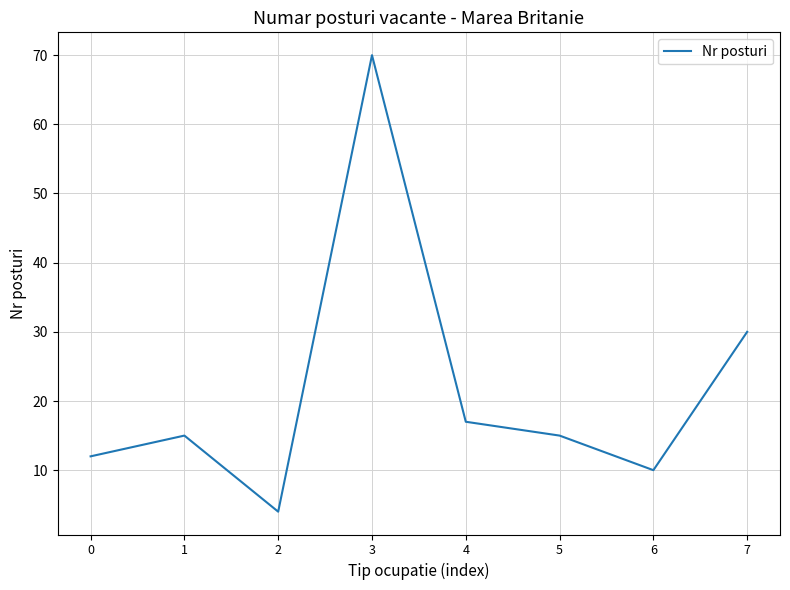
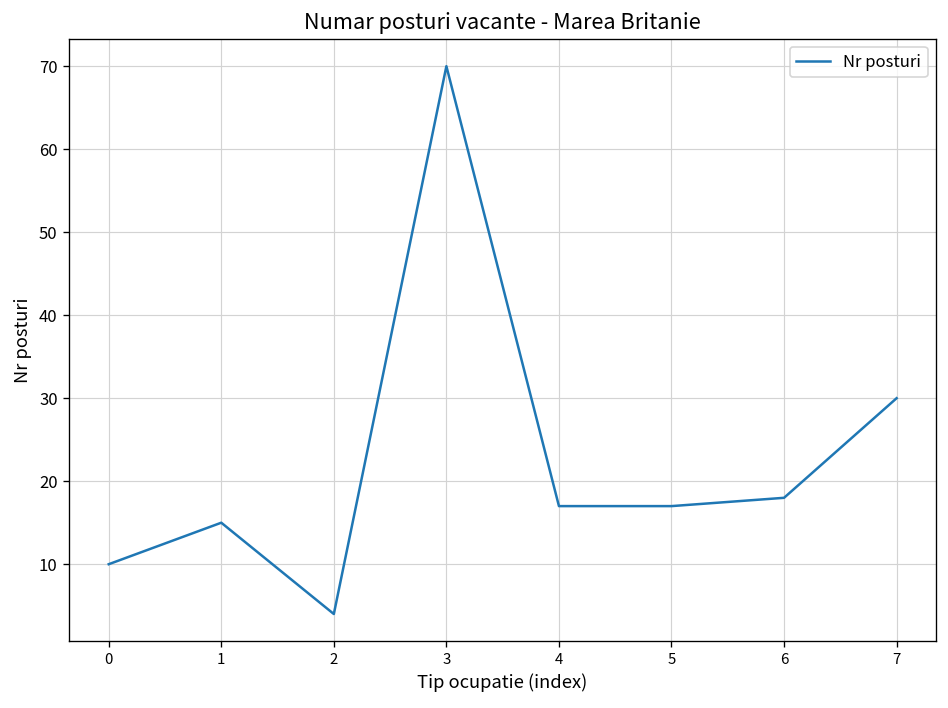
0: 12 -> 10
5: 15 -> 17
6: 10 -> 18
